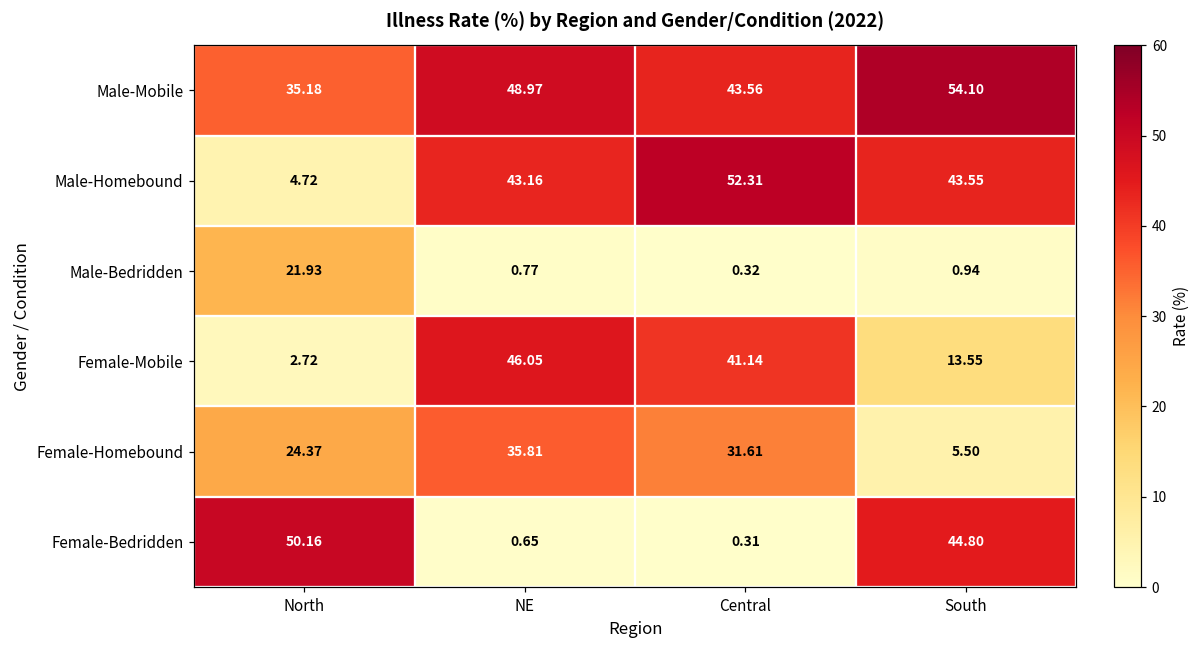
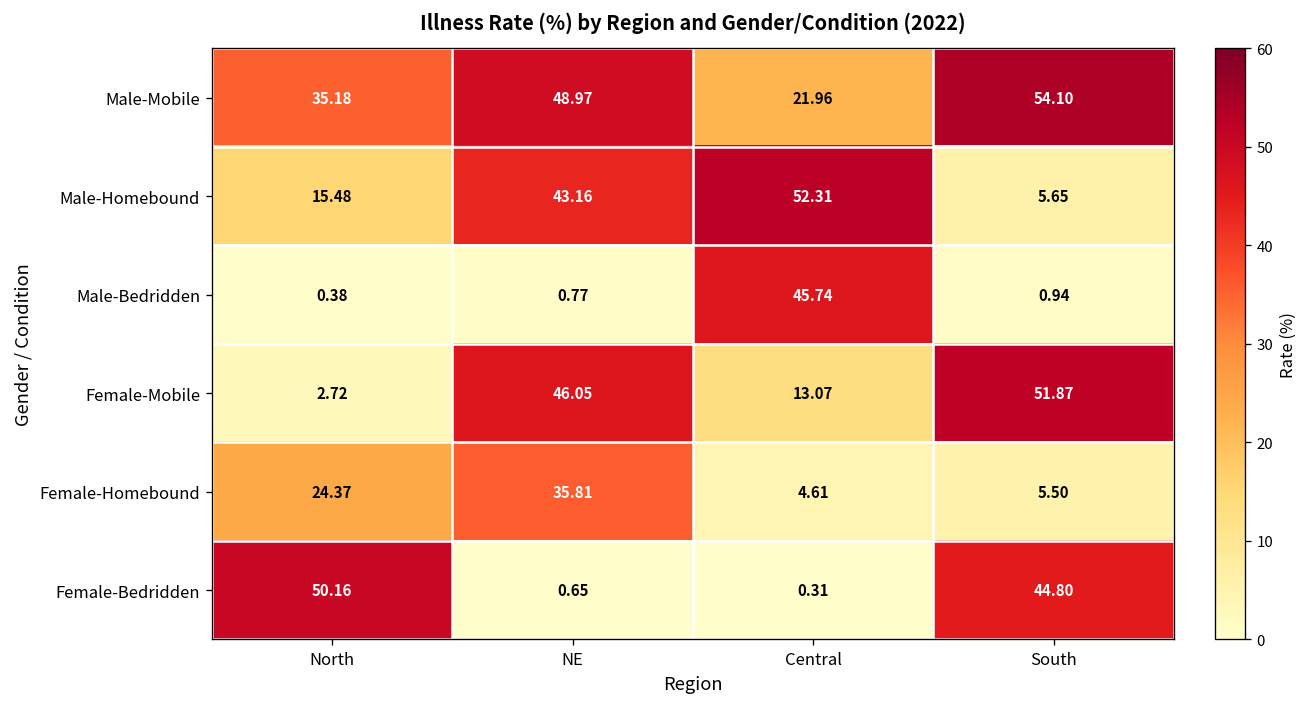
Male-Mobile, Central: 43.56 -> 21.96
Male-Homebound, North: 4.72 -> 15.48
Male-Homebound, South: 43.55 -> 5.65
Male-Bedridden, North: 21.93 -> 0.38
Male-Bedridden, Central: 0.32 -> 45.74
Female-Mobile, Central: 41.14 -> 13.07
Female-Mobile, South: 13.55 -> 51.87
Female-Homebound, Central: 31.61 -> 4.61
